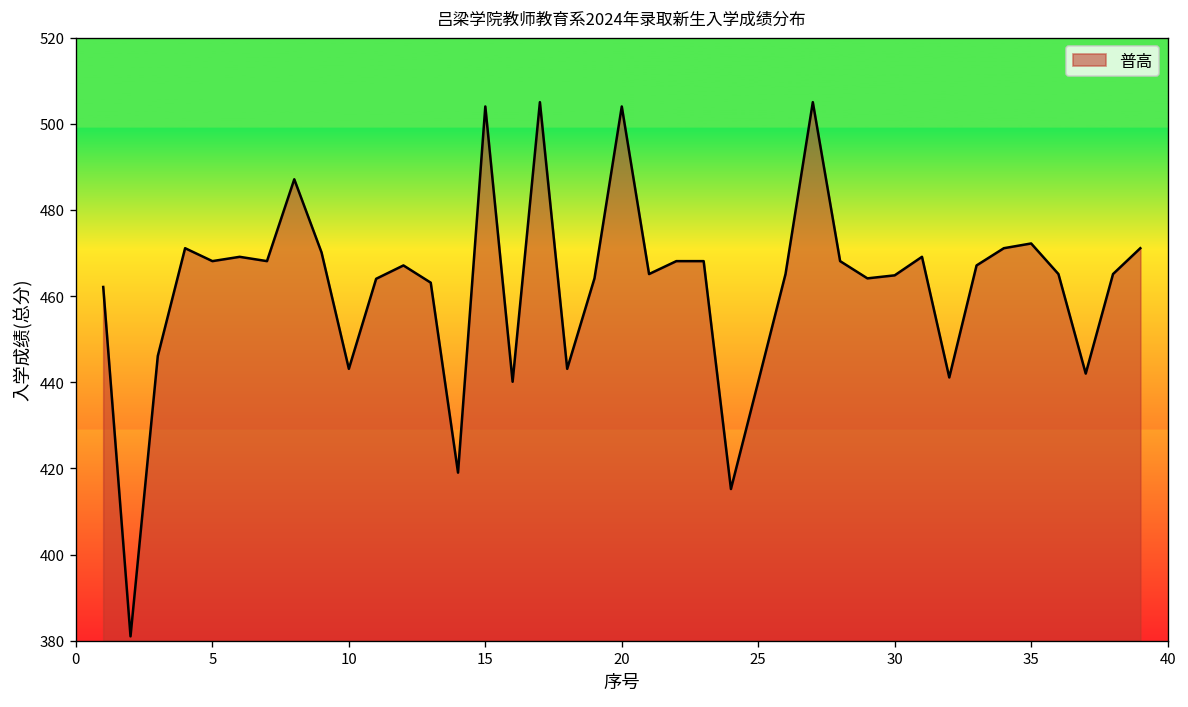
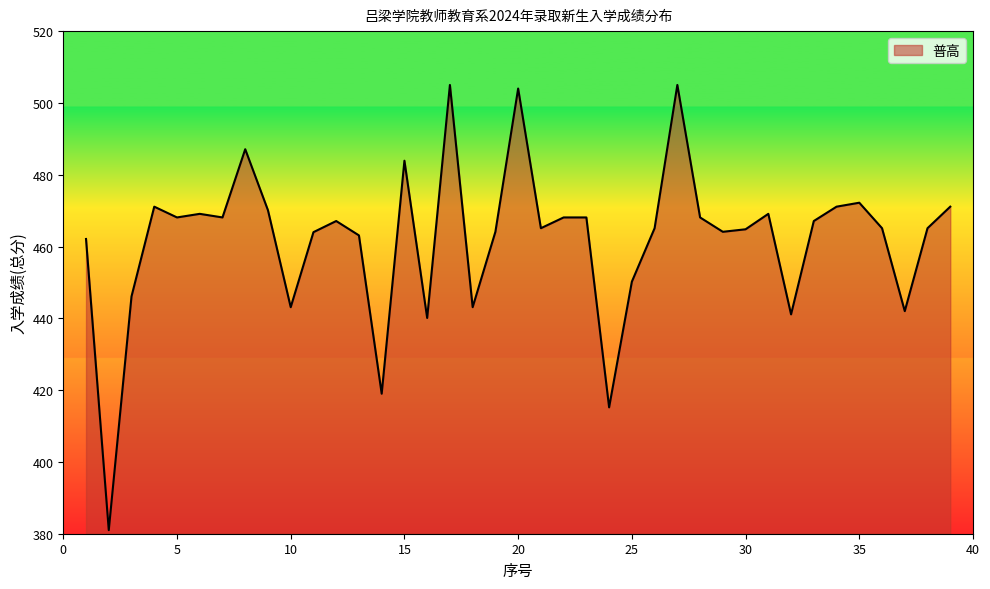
15: 504 -> 484
25: 440 -> 450
